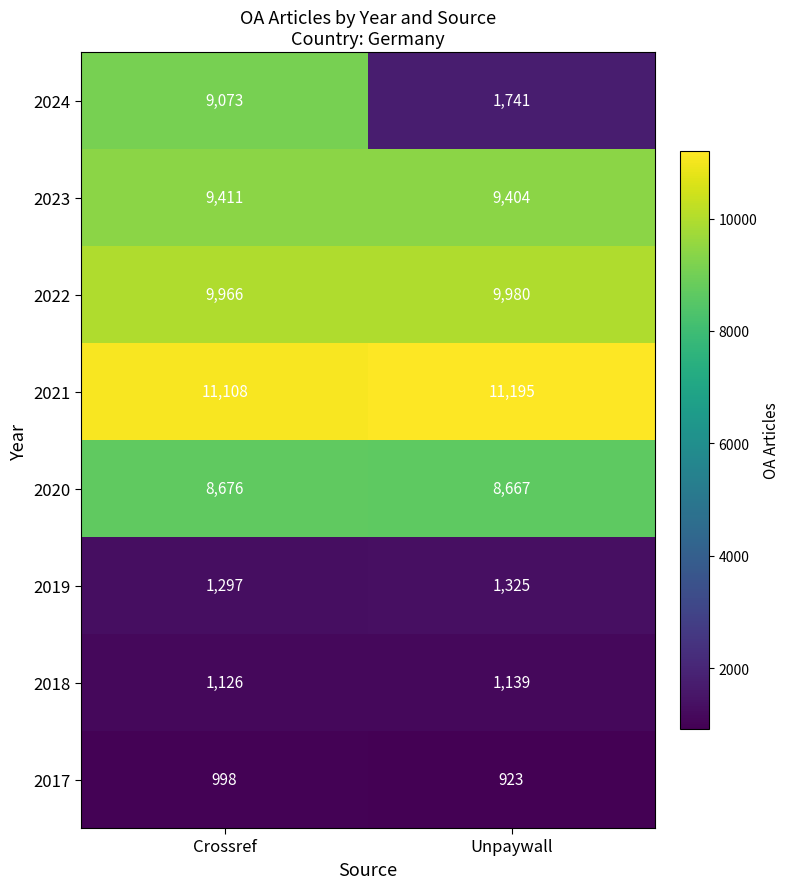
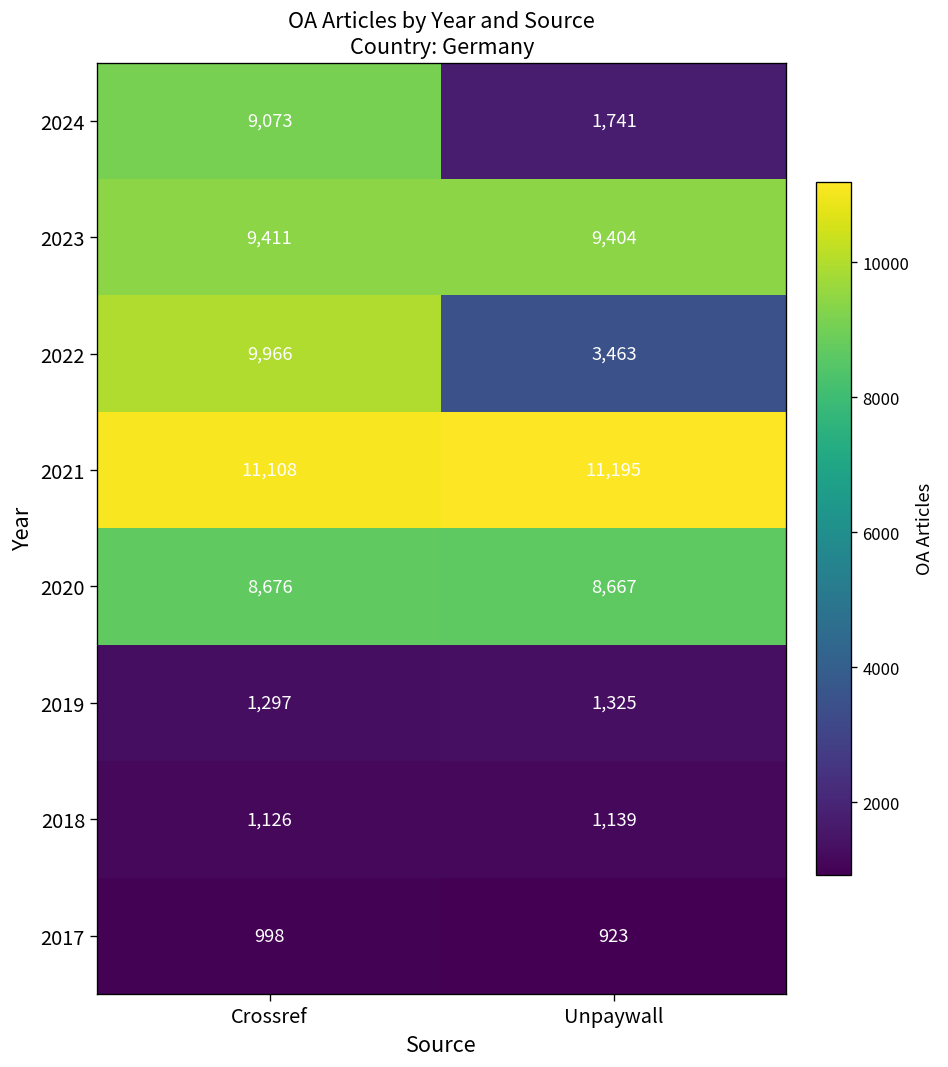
2022, Unpaywall: 9,980 -> 3,463
